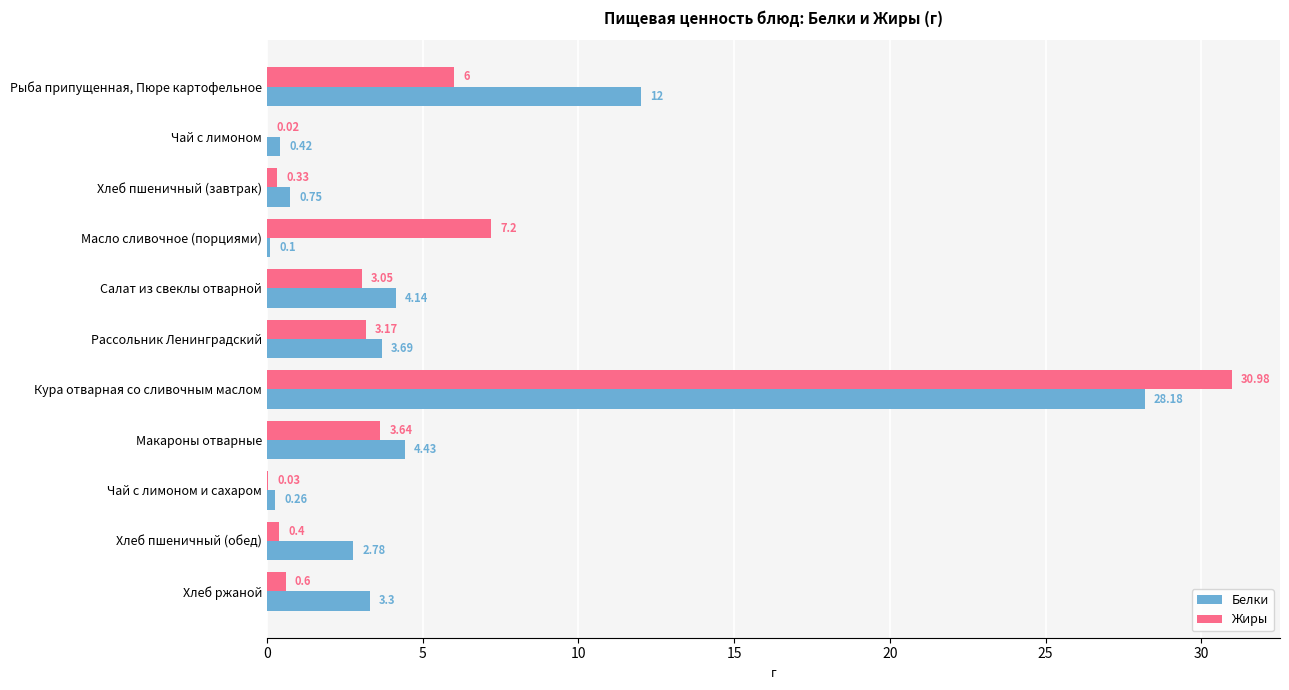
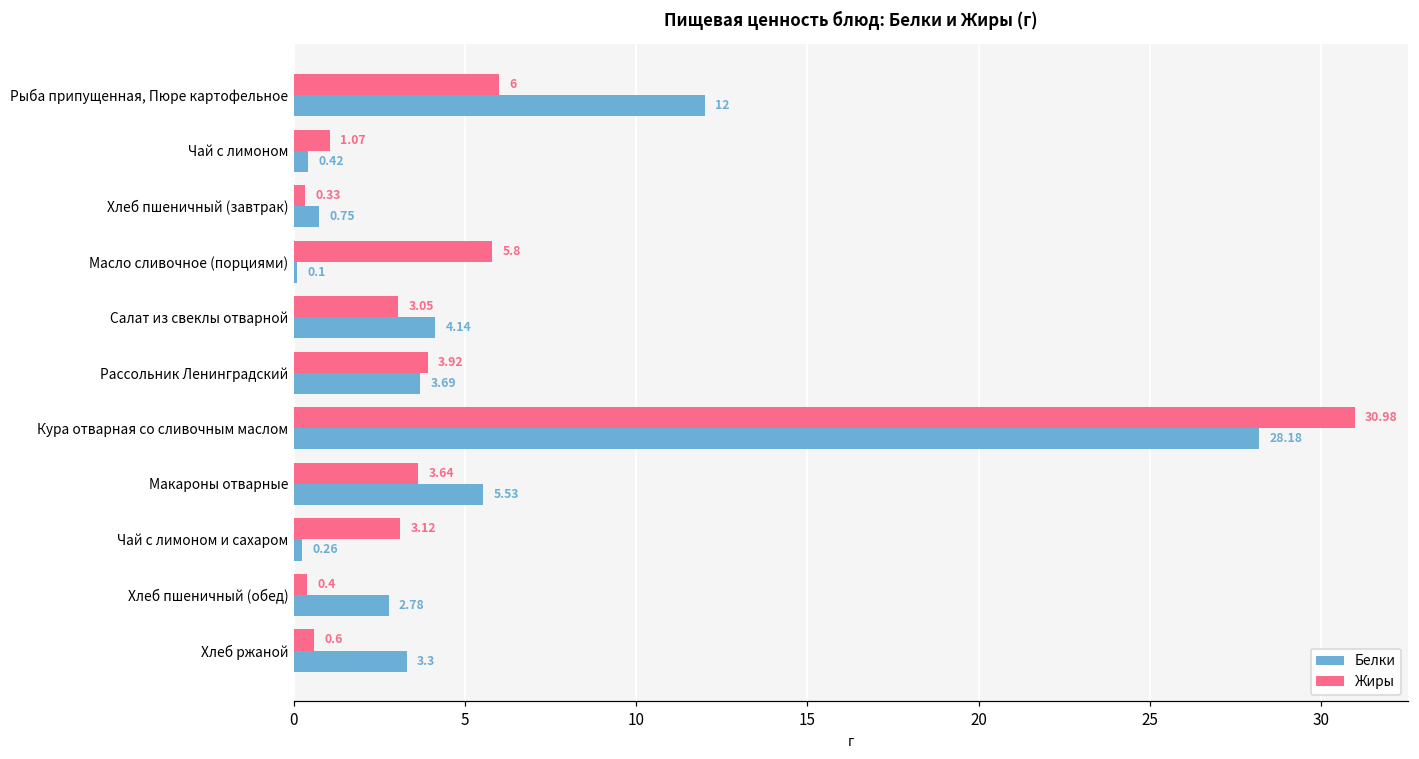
Жиры, Чай с лимоном: 0.02 -> 1.07
Жиры, Масло сливочное (порциями): 7.2 -> 5.8
Жиры, Рассольник Ленинградский: 3.17 -> 3.92
Белки, Макароны отварные: 4.43 -> 5.53
Жиры, Чай с лимоном и сахаром: 0.03 -> 3.12
